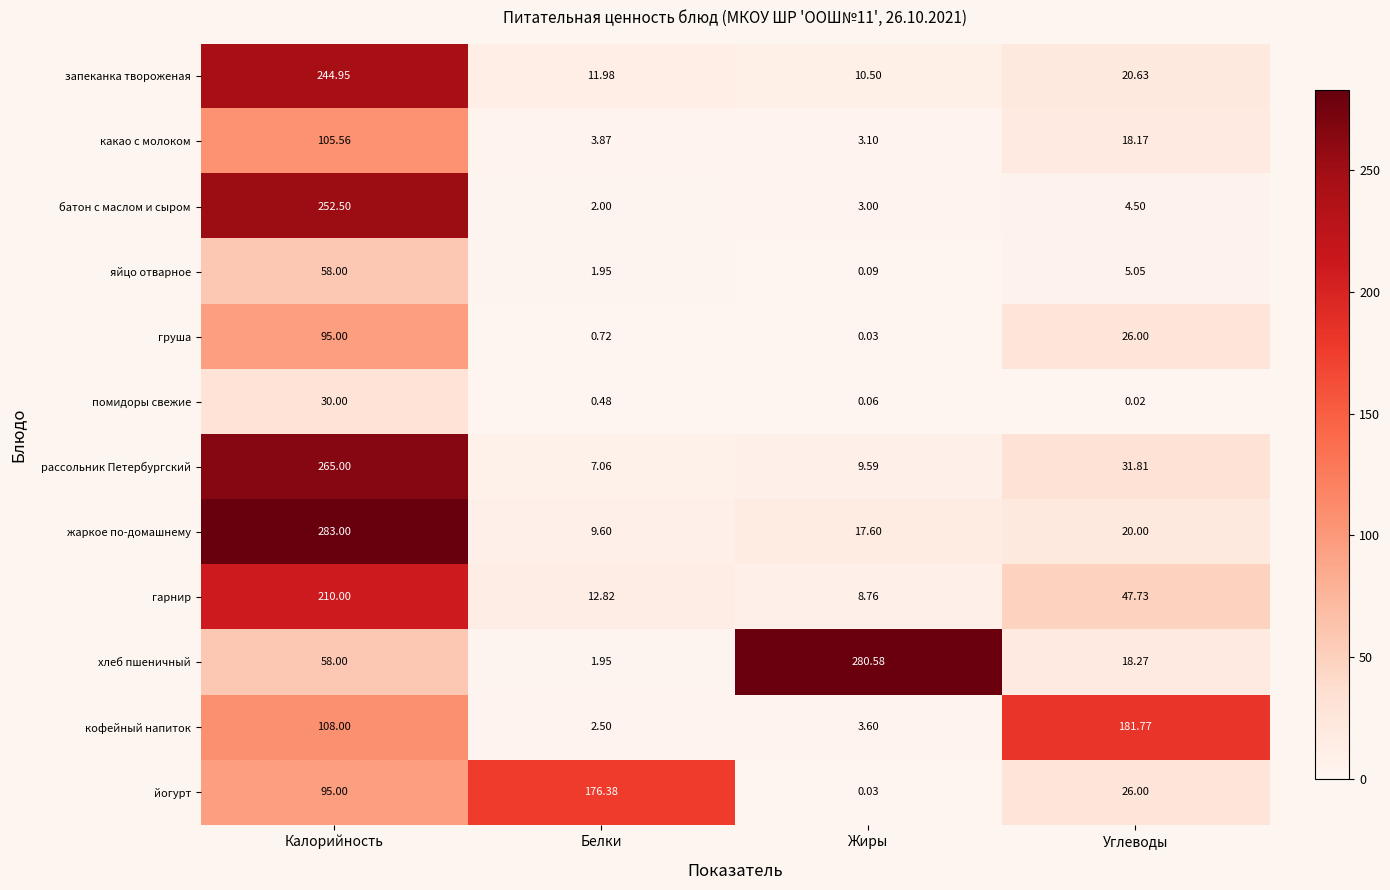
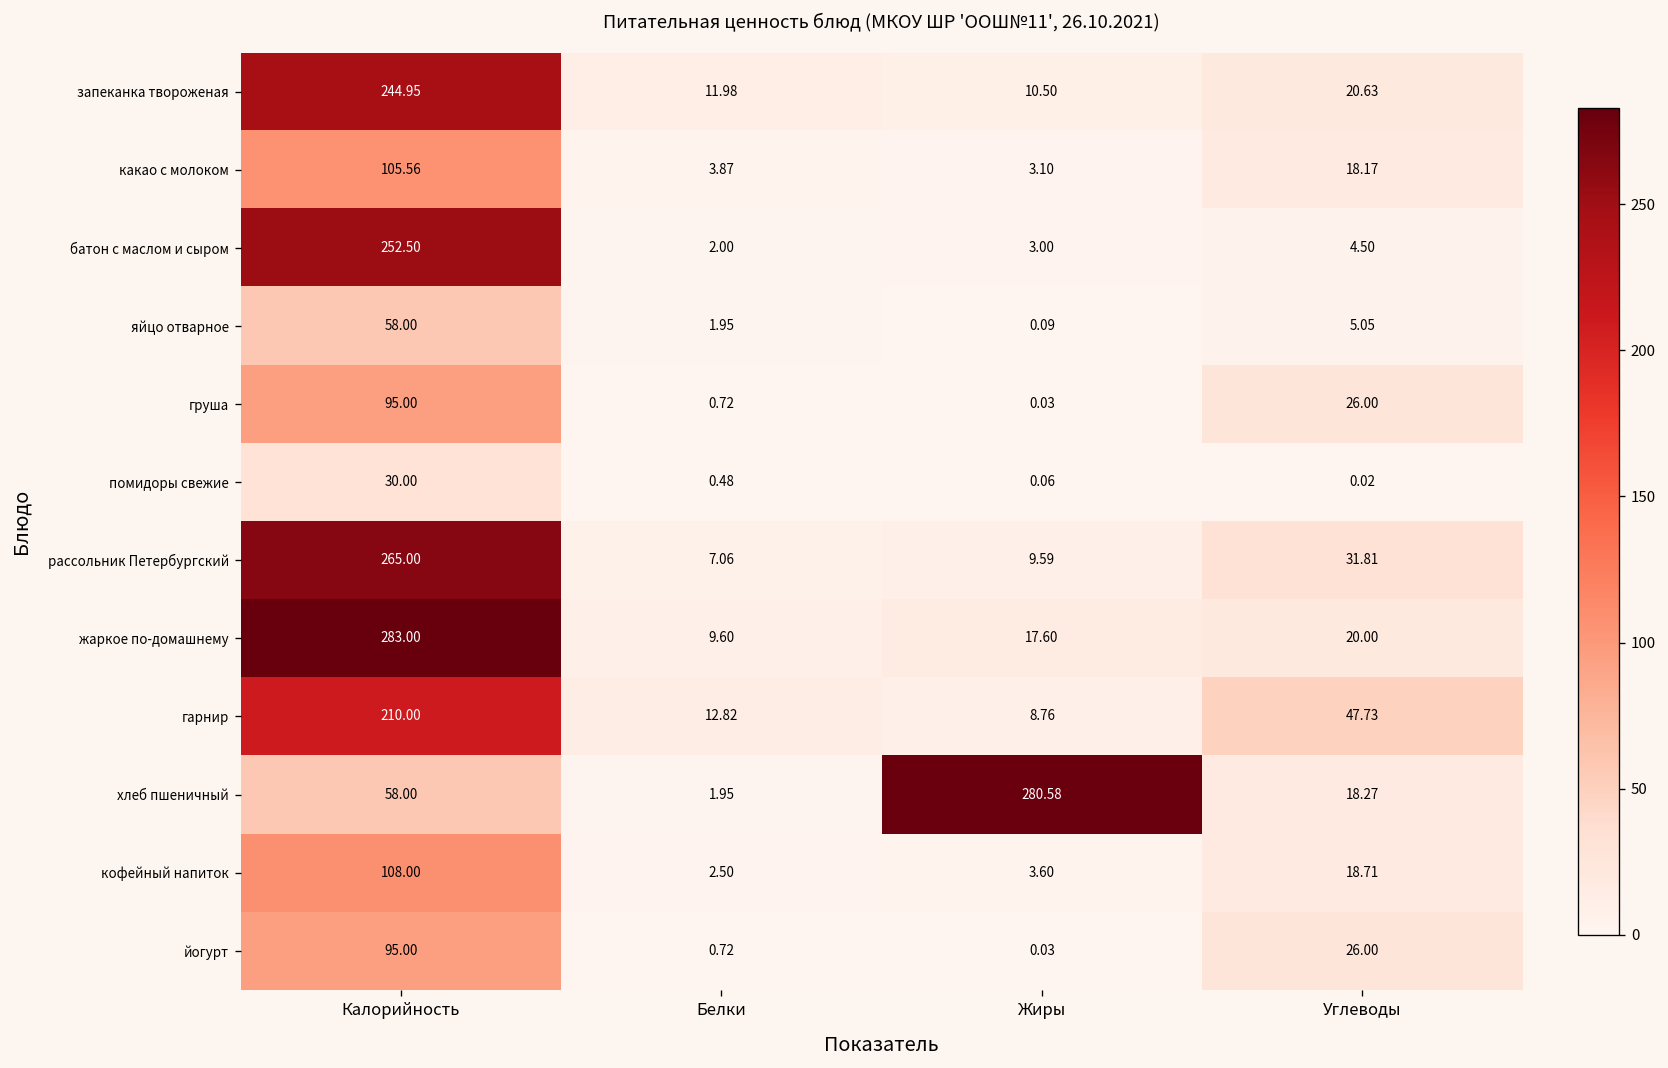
кофейный напиток, Углеводы: 181.77 -> 18.71
йогурт, Белки: 176.38 -> 0.72
